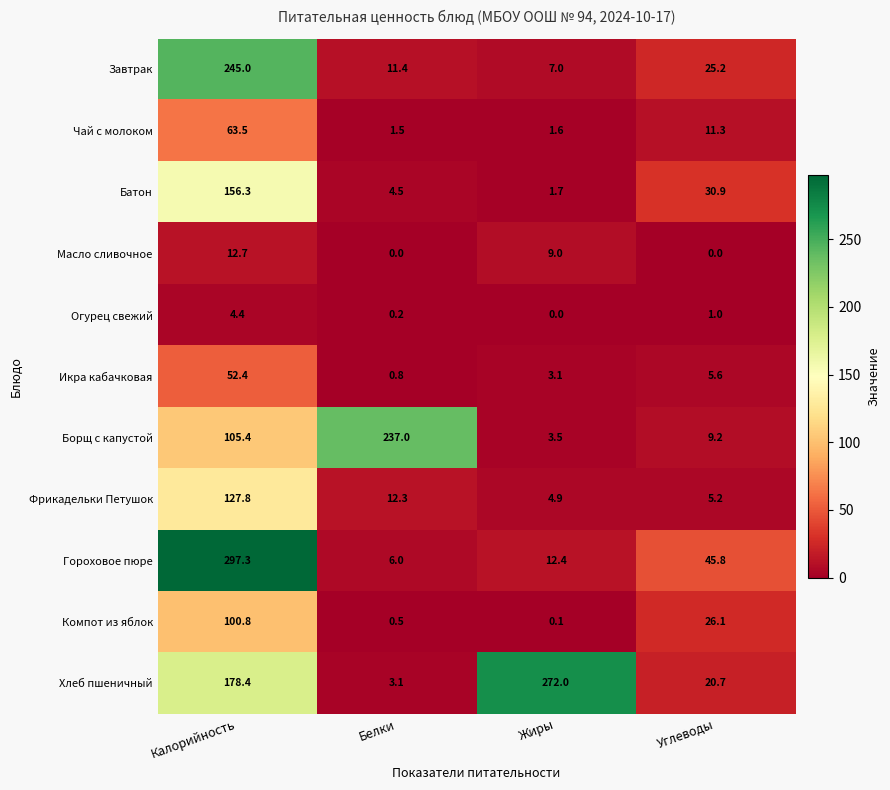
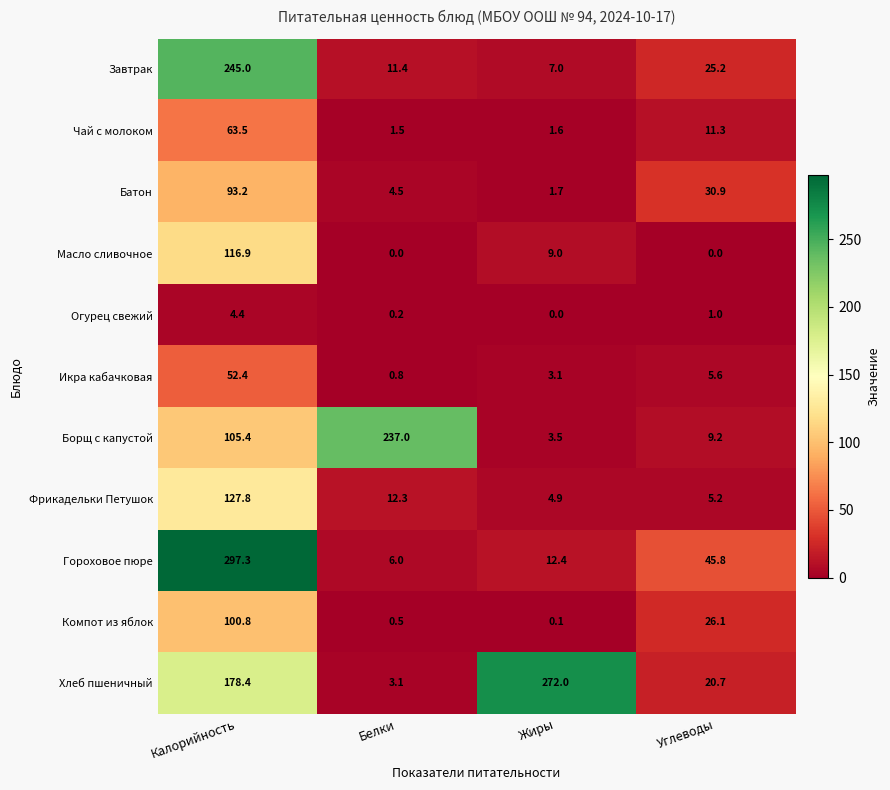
Батон, Калорийность: 156.3 -> 93.2
Масло сливочное, Калорийность: 12.7 -> 116.9
